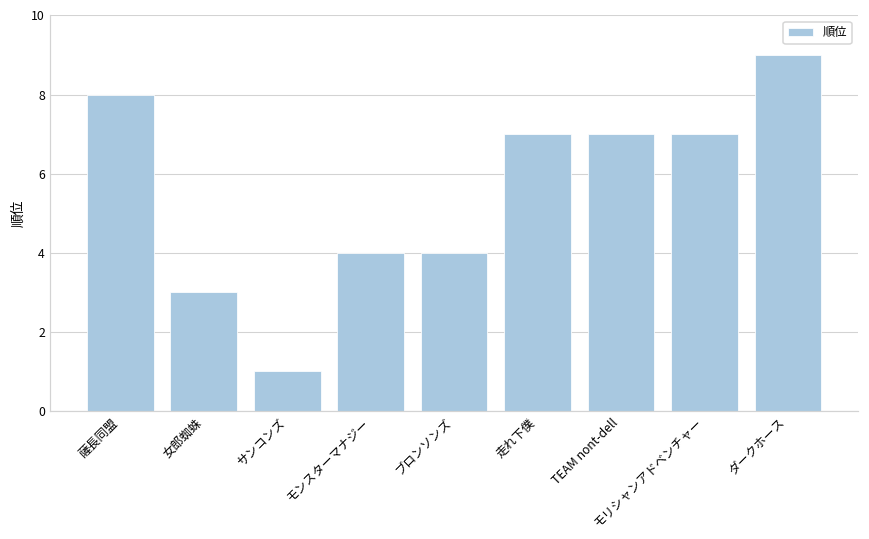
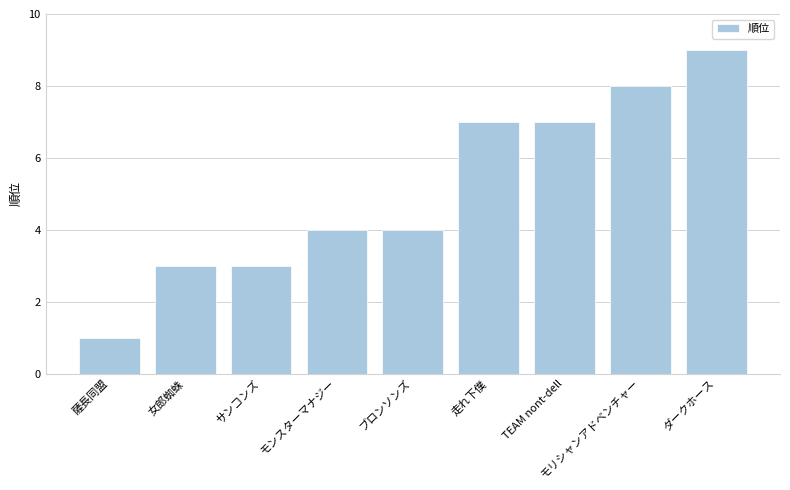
薩長同盟: 8 -> 1
サンコンズ: 1 -> 3
モリシャンアドベンチャー: 7 -> 8
